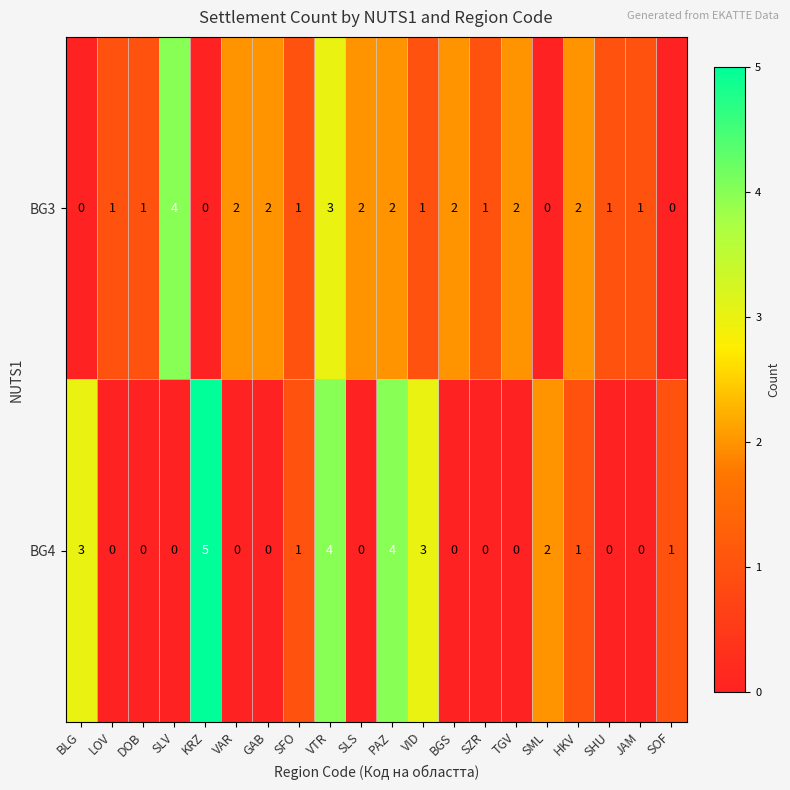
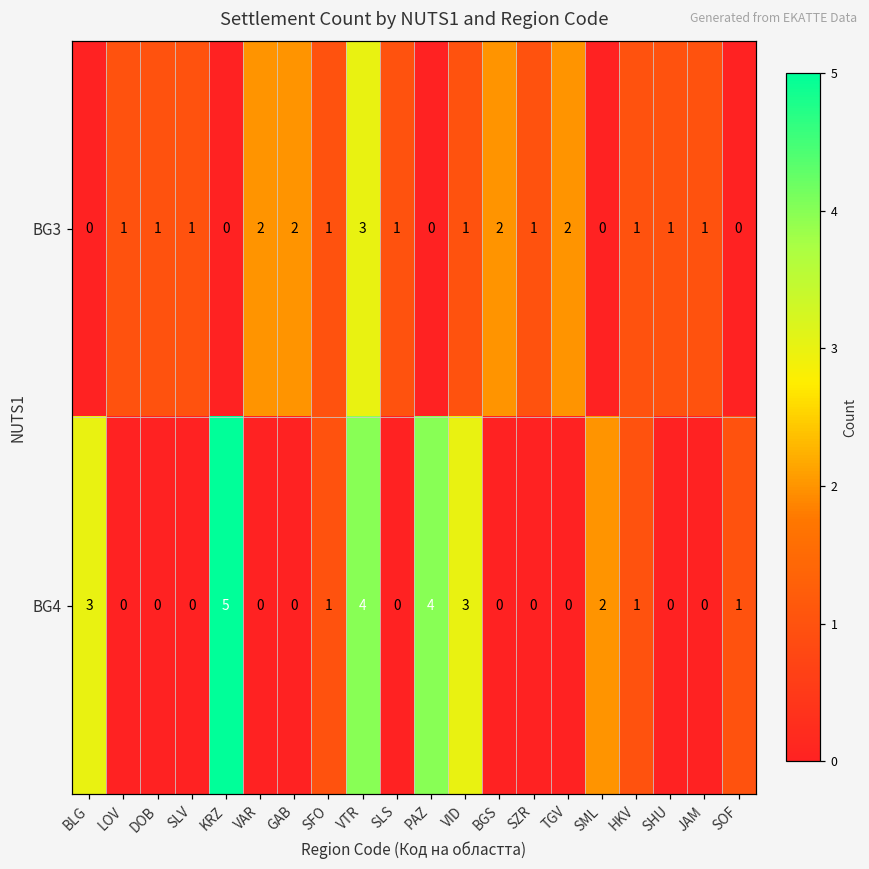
BG3, SLV: 4 -> 1
BG3, SLS: 2 -> 1
BG3, PAZ: 2 -> 0
BG3, HKV: 2 -> 1
